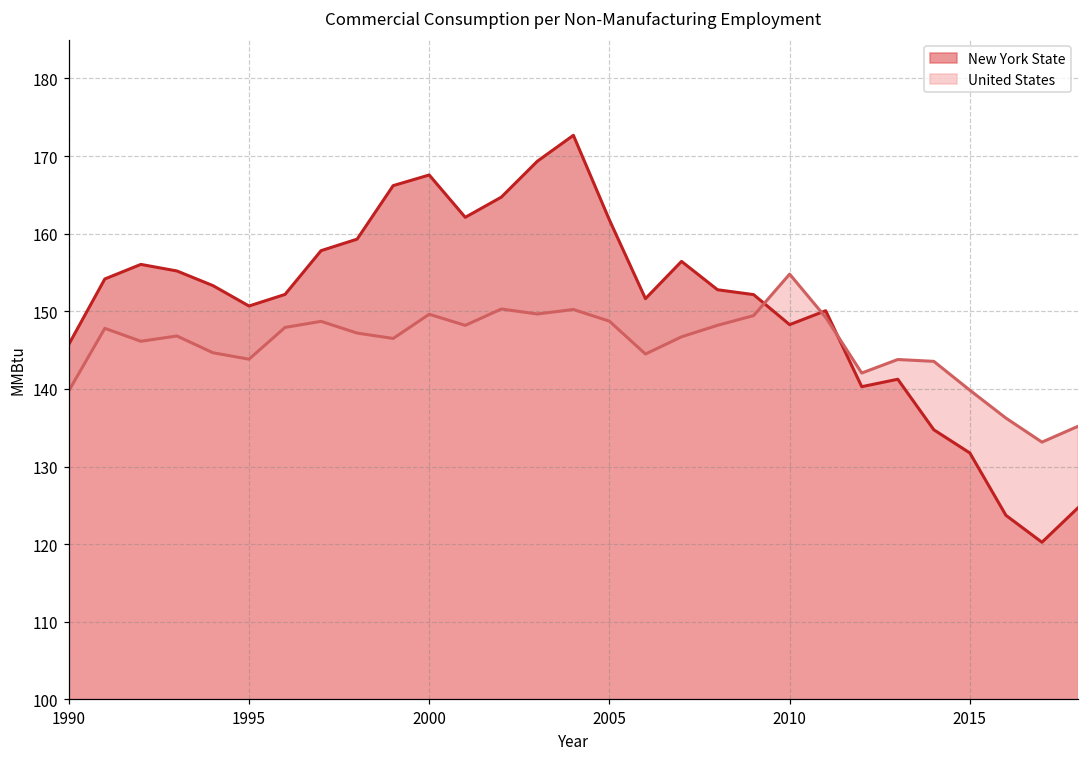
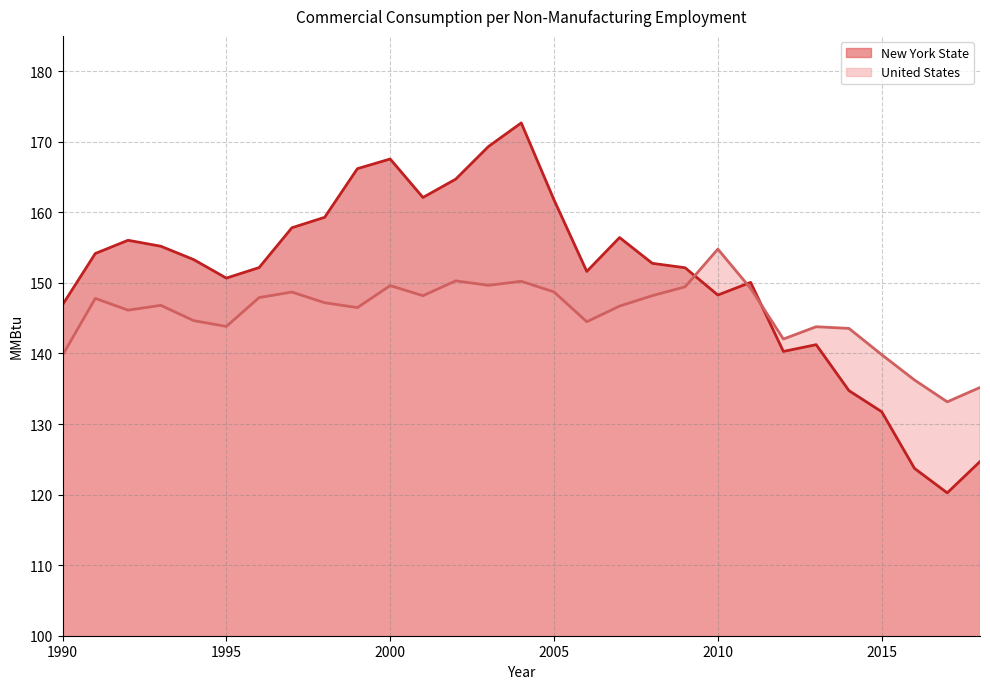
New York State, 1990: 146 -> 147
